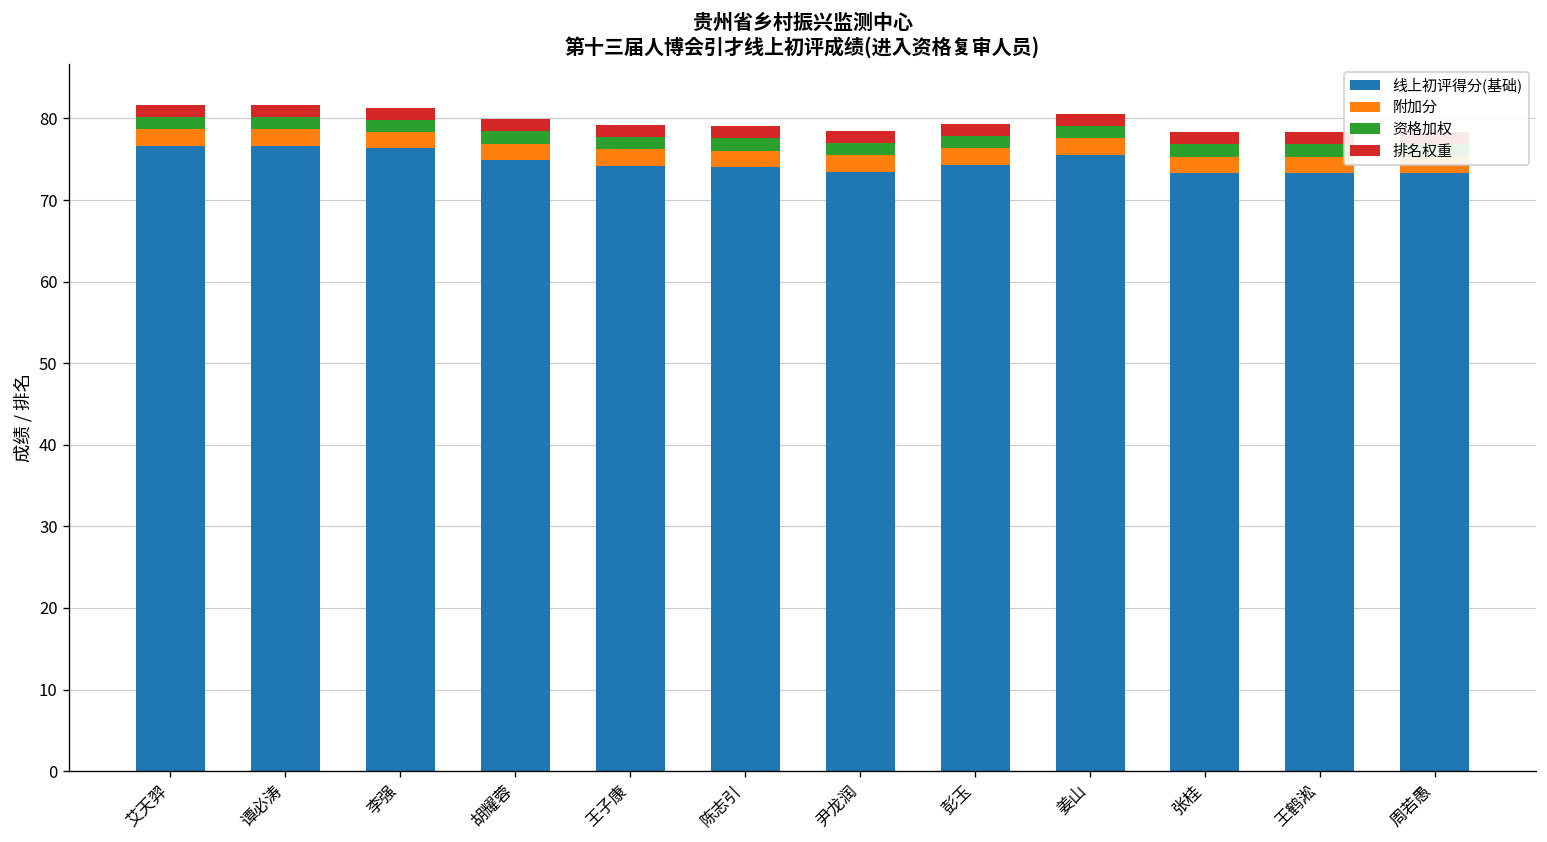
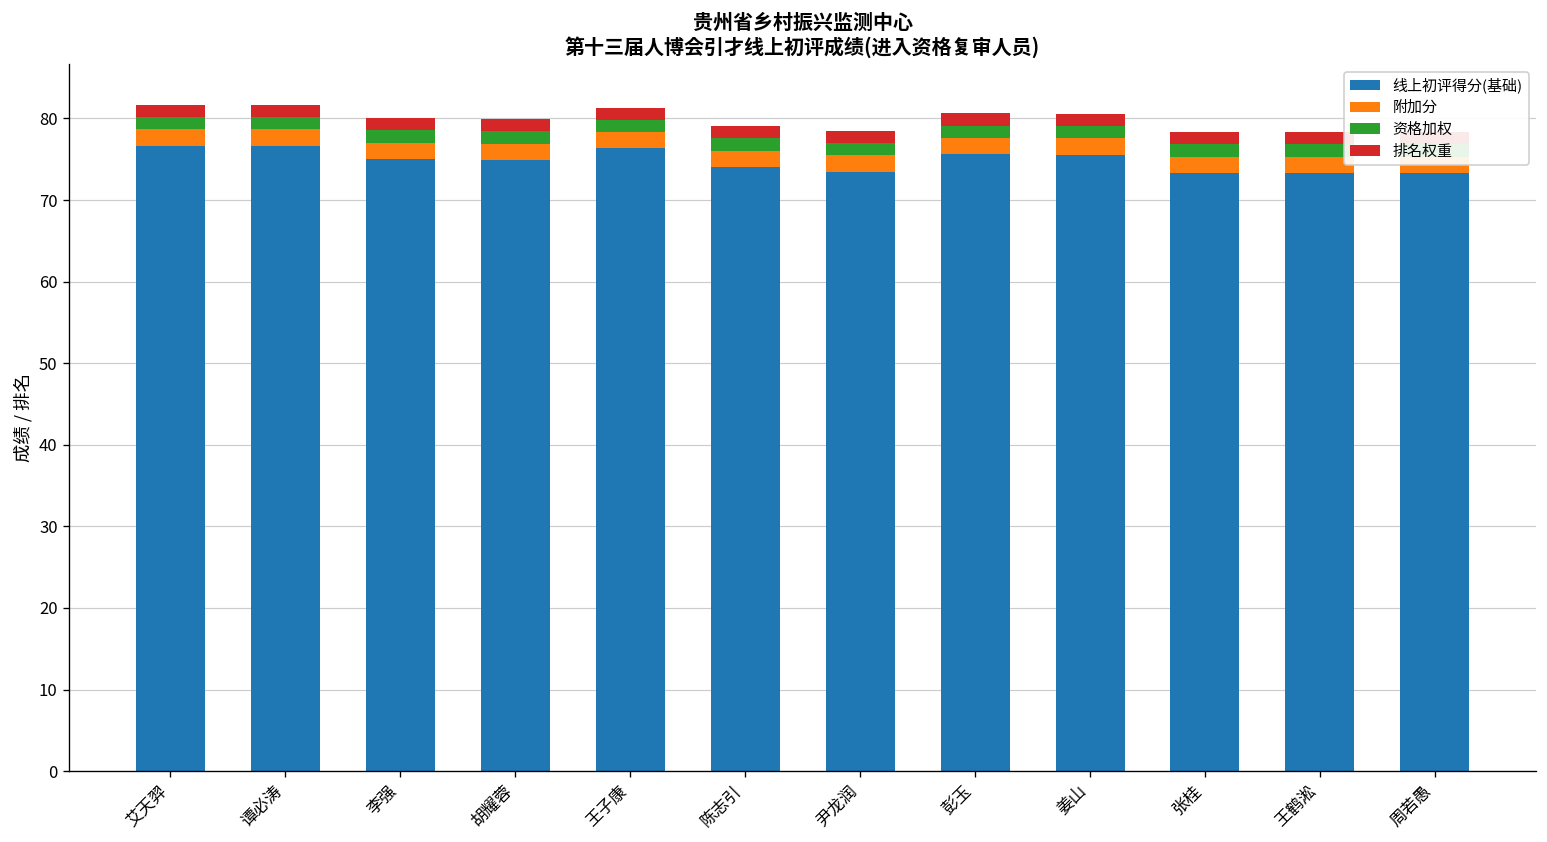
线上初评得分(基础), 李强: 76 -> 75
线上初评得分(基础), 王子康: 74 -> 76
线上初评得分(基础), 彭玉: 74 -> 76
